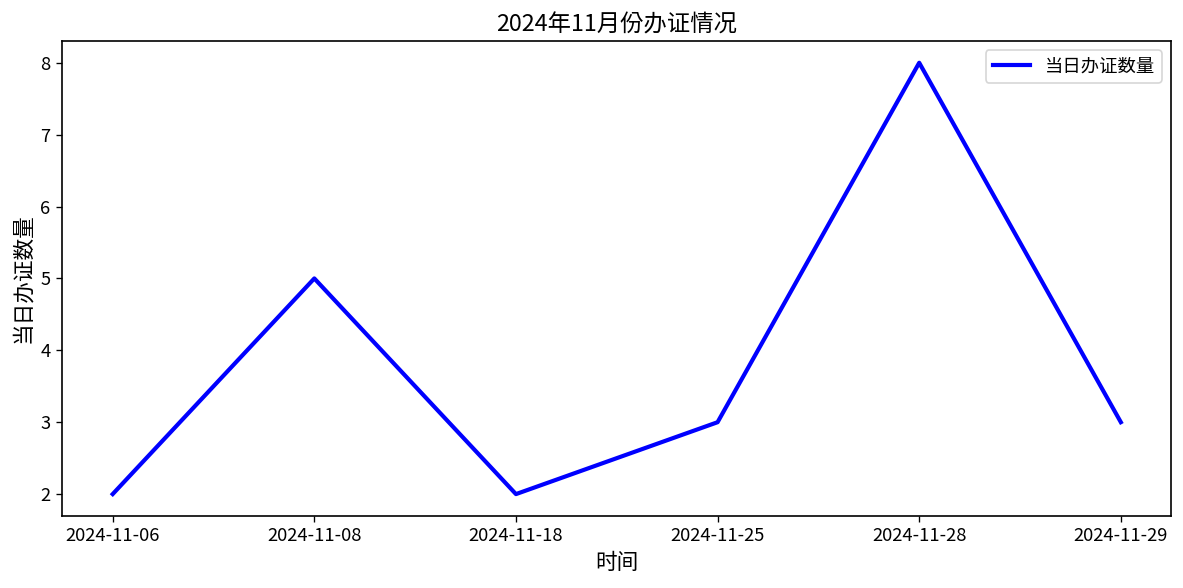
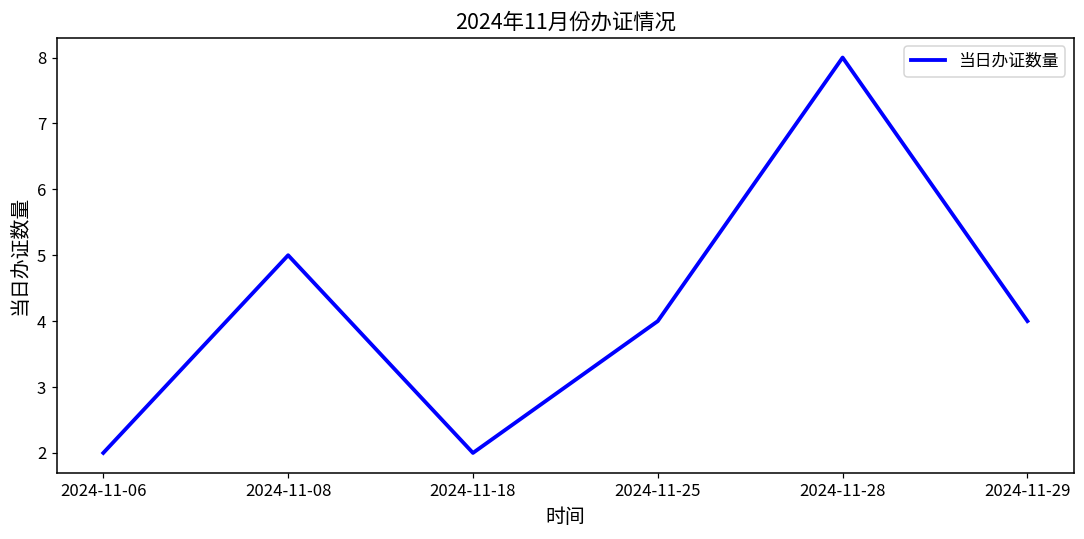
2024-11-25: 3 -> 4
2024-11-29: 3 -> 4
